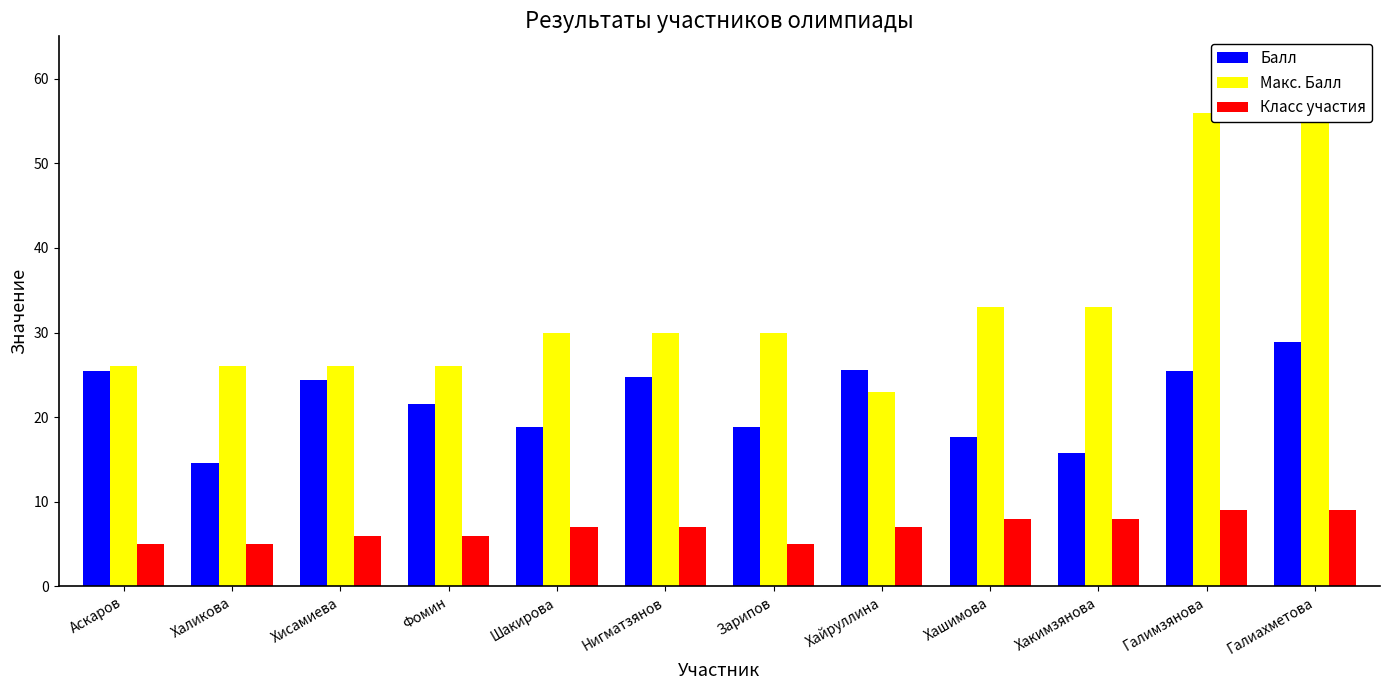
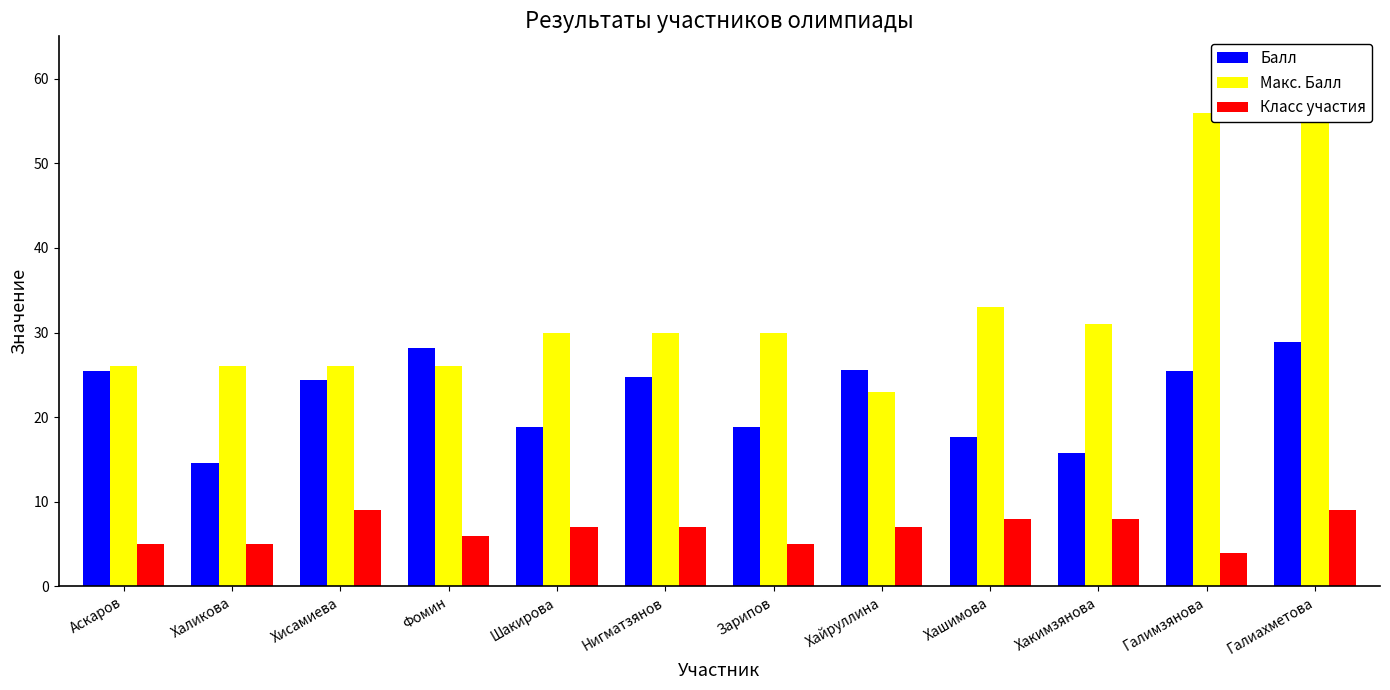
Класс участия, Хисамиева: 6 -> 9
Балл, Фомин: 22 -> 28
Макс. Балл, Хакимзянова: 33 -> 31
Класс участия, Галимзянова: 9 -> 4
